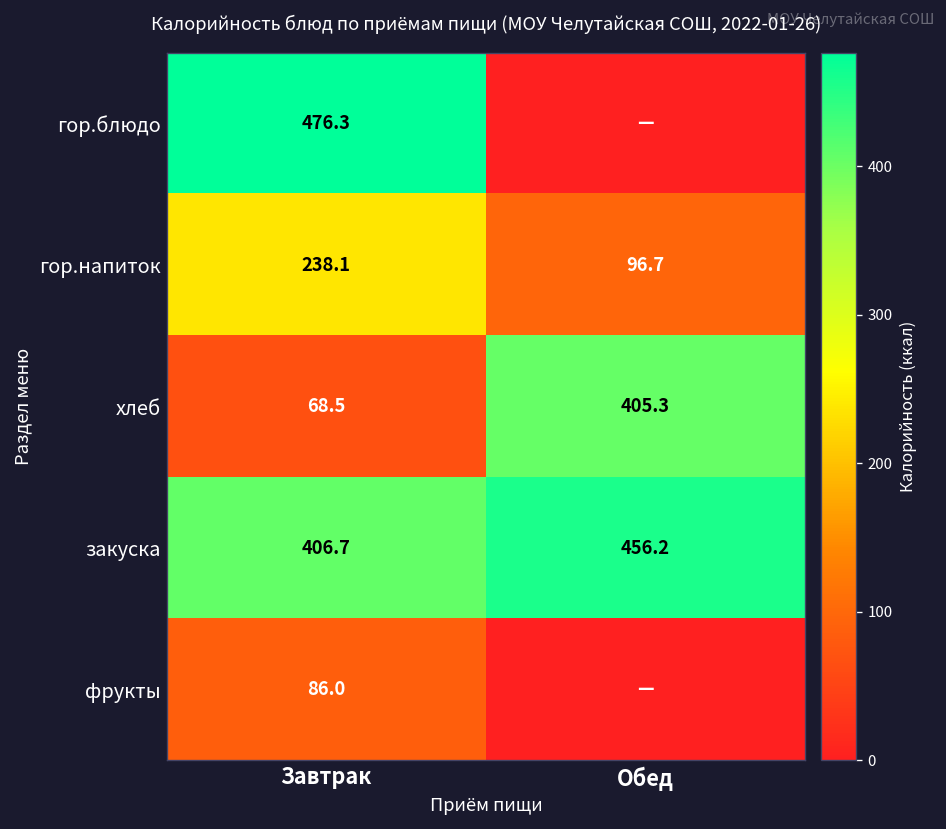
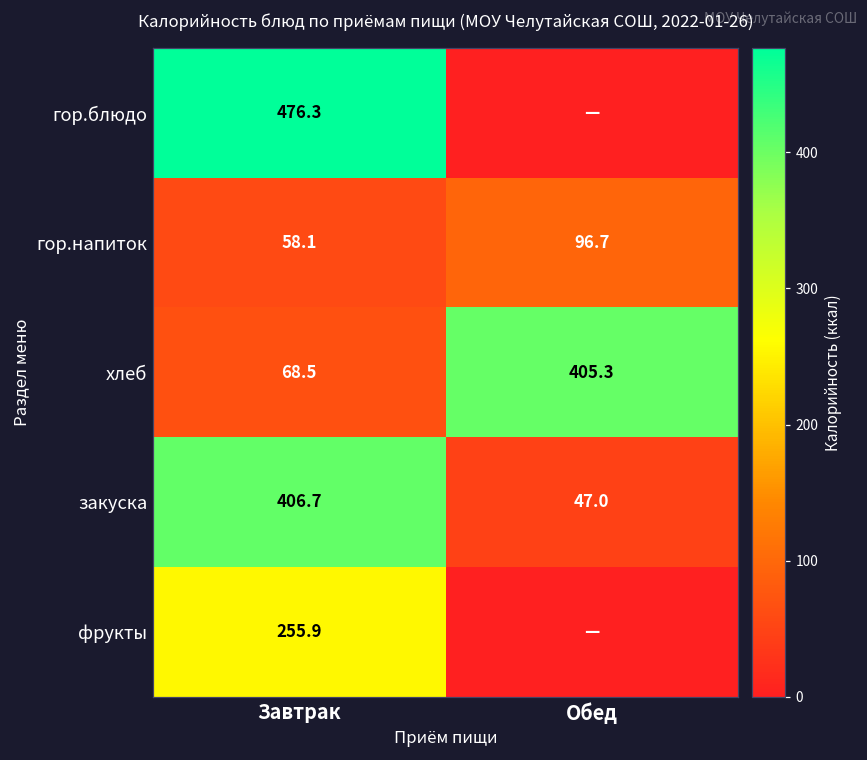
гор.напиток, Завтрак: 238.1 -> 58.1
закуска, Обед: 456.2 -> 47.0
фрукты, Завтрак: 86.0 -> 255.9
